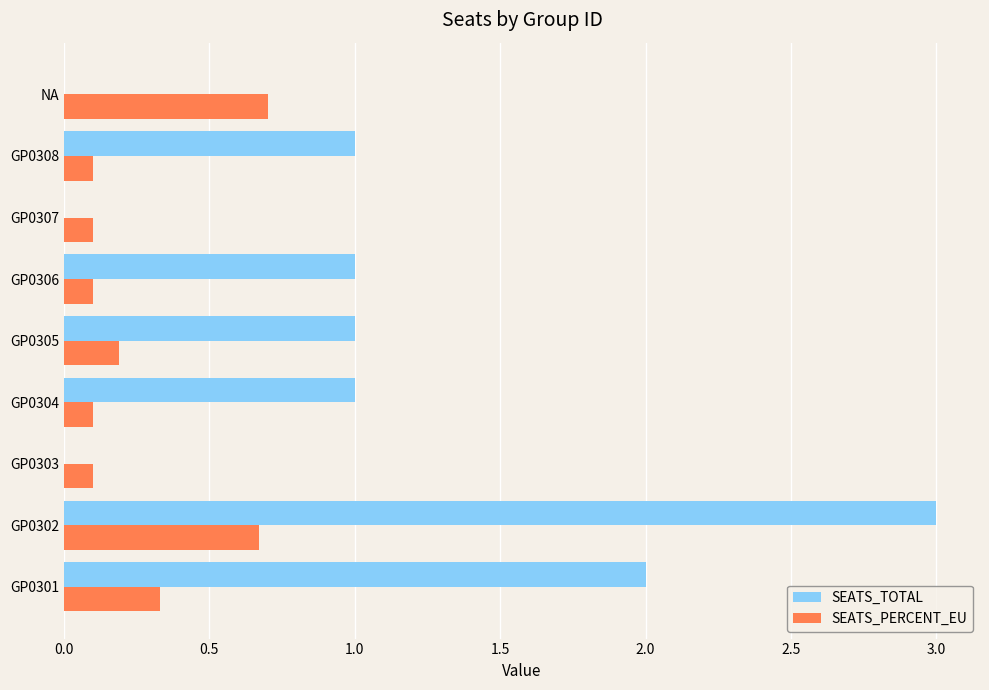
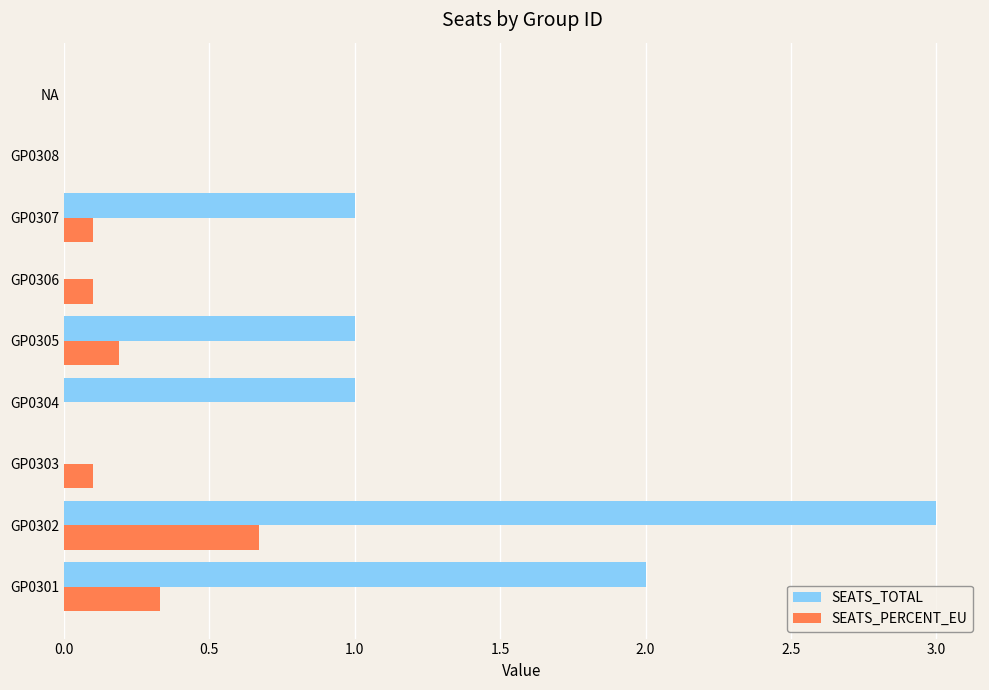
SEATS_PERCENT_EU, NA: 0.7 -> 0.0
SEATS_TOTAL, GP0308: 1 -> 0
SEATS_PERCENT_EU, GP0308: 0.1 -> 0.0
SEATS_TOTAL, GP0307: 0 -> 1
SEATS_TOTAL, GP0306: 1 -> 0
SEATS_PERCENT_EU, GP0304: 0.1 -> 0.0
